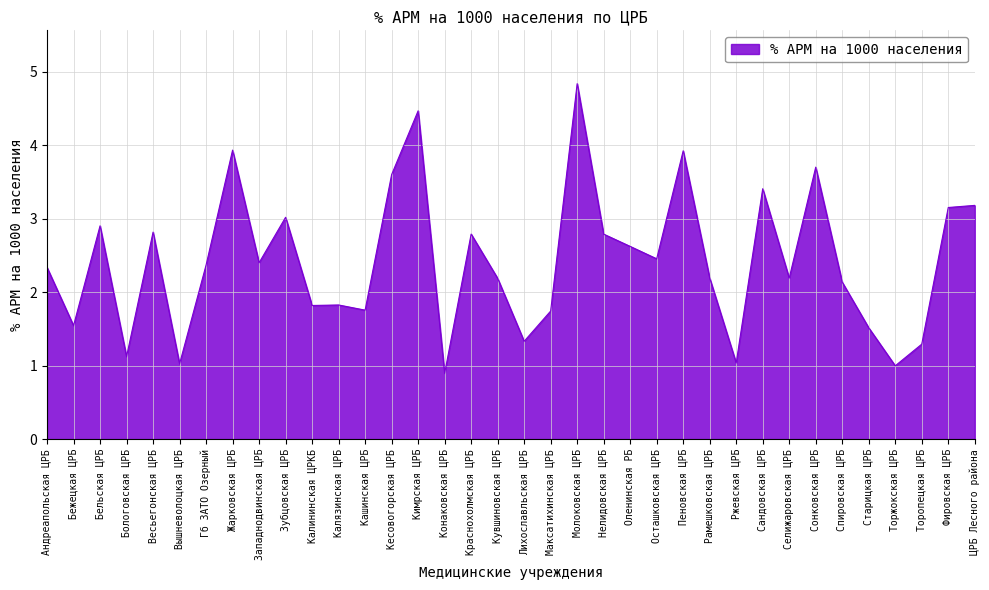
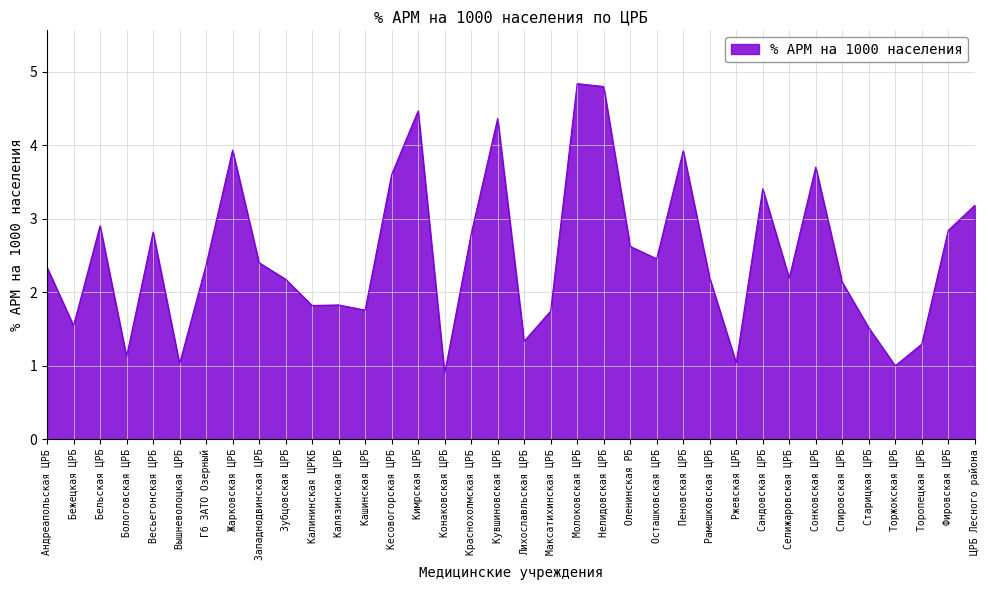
Зубцовская ЦРБ: 3.0 -> 2.2
Кувшиновская ЦРБ: 2.2 -> 4.4
Нелидовская ЦРБ: 2.8 -> 4.8
Фировская ЦРБ: 3.2 -> 2.8
